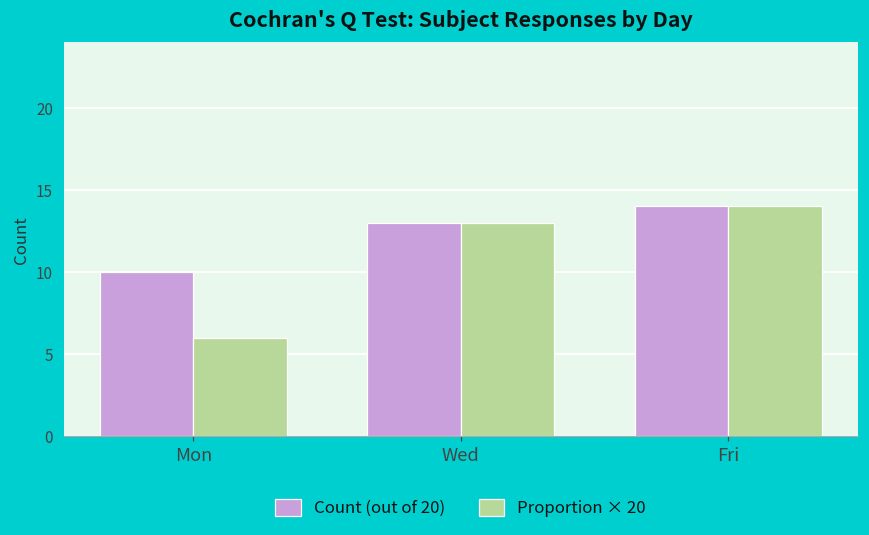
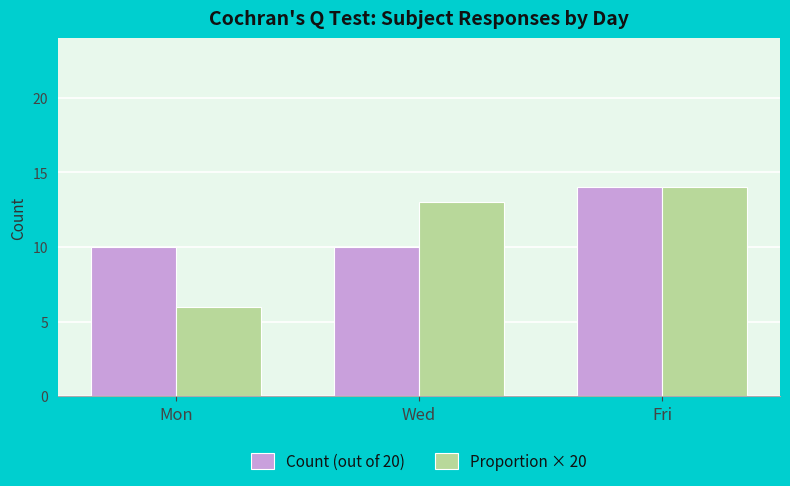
Count (out of 20), Wed: 13 -> 10
